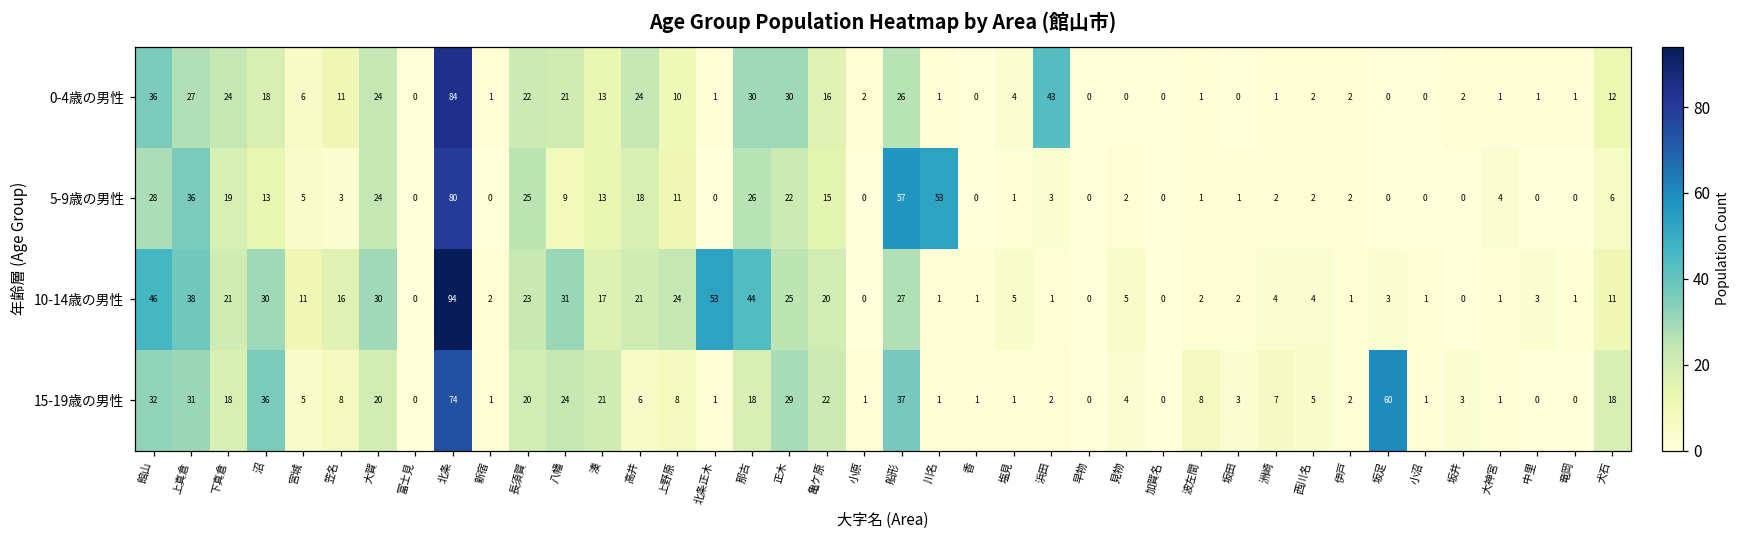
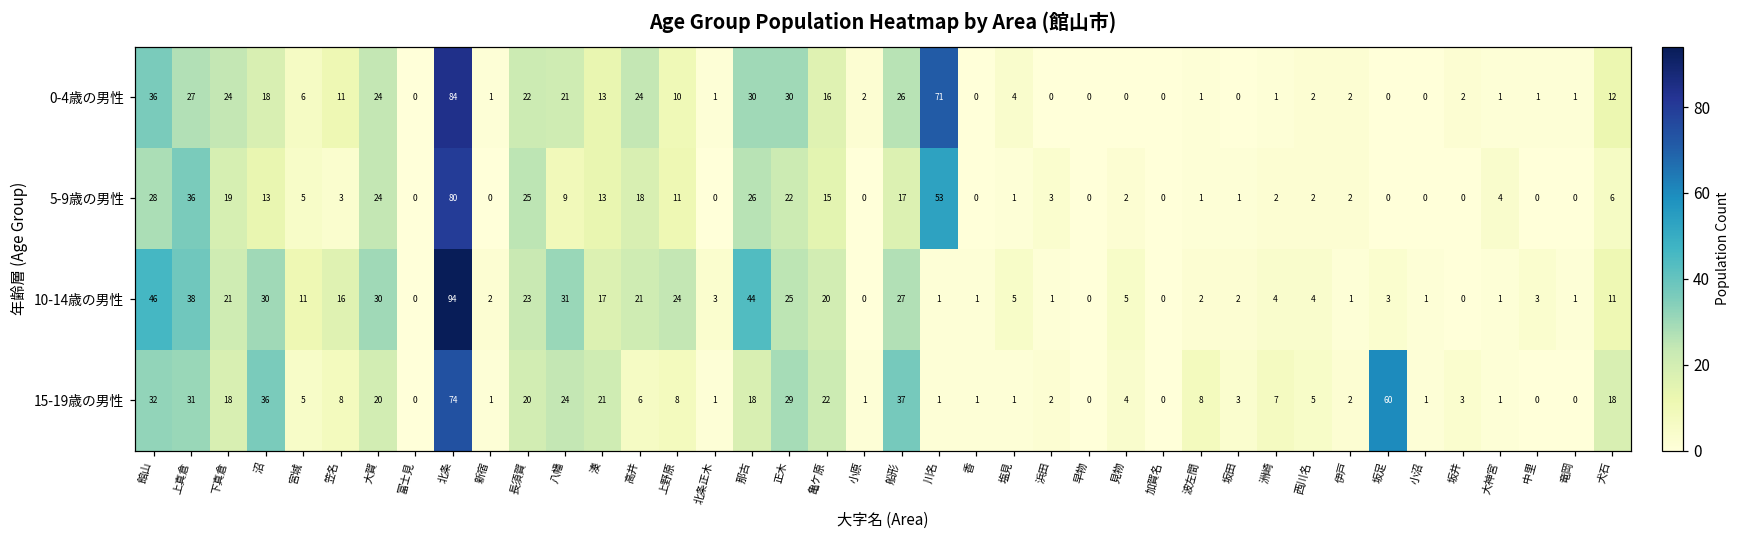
0-4歳の男性, 川名: 1 -> 71
0-4歳の男性, 浜田: 43 -> 0
5-9歳の男性, 船形: 57 -> 17
10-14歳の男性, 北条正木: 53 -> 3
